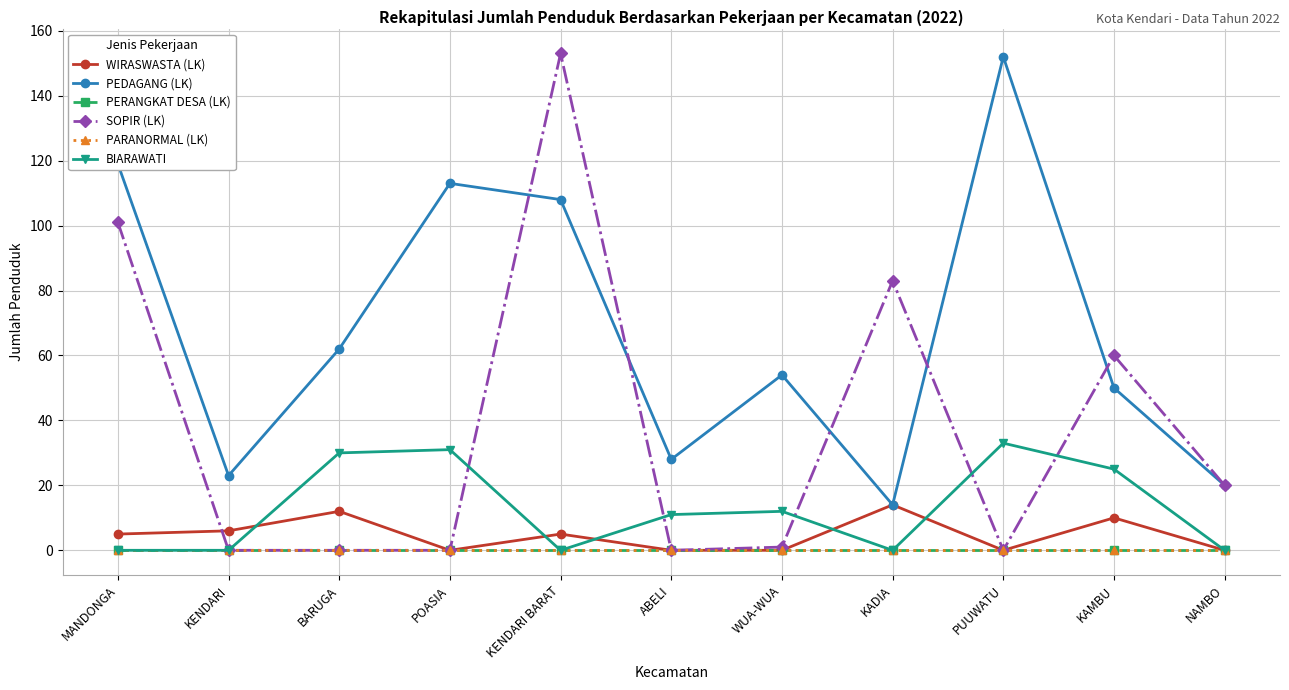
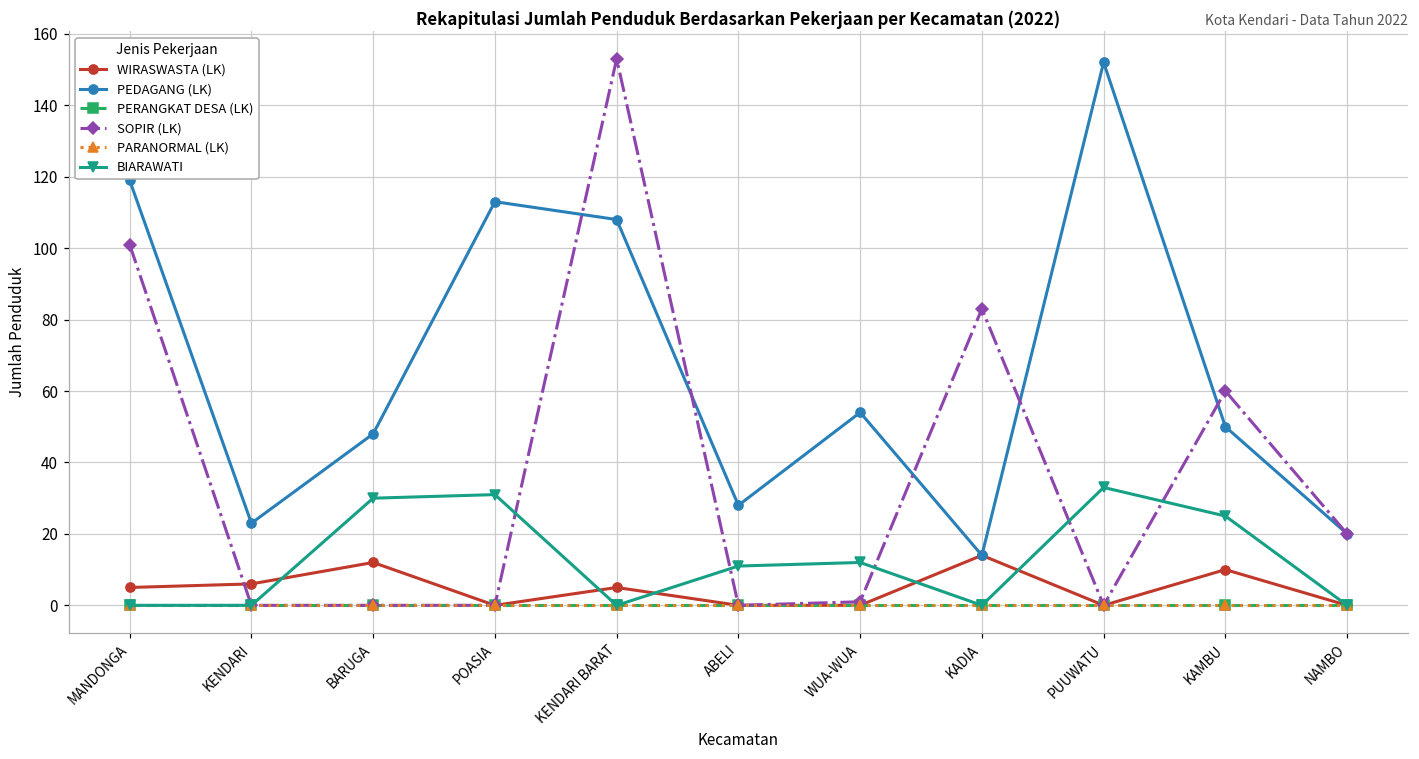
PEDAGANG (LK), BARUGA: 62 -> 48
